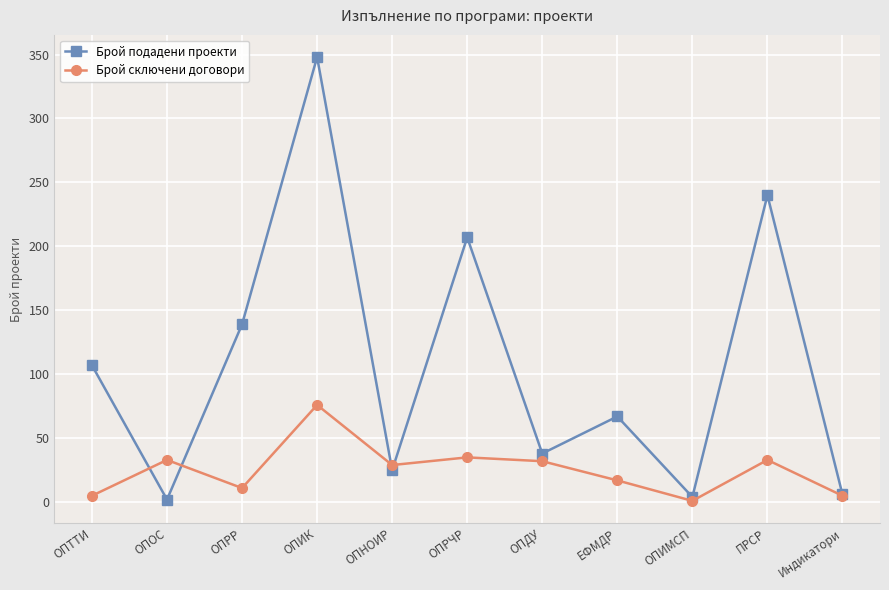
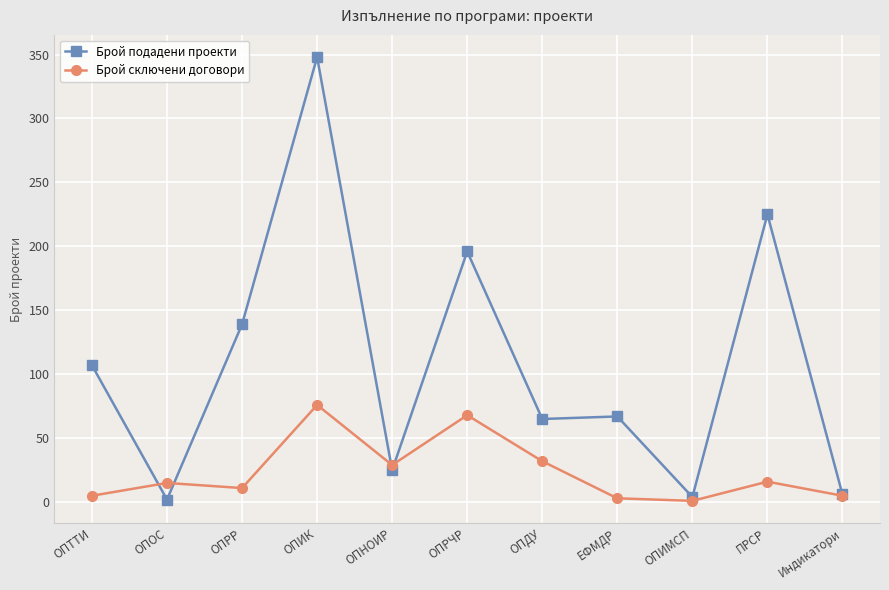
Брой сключени договори, ОПОС: 33 -> 15
Брой подадени проекти, ОПРЧР: 207 -> 196
Брой сключени договори, ОПРЧР: 35 -> 68
Брой подадени проекти, ОПДУ: 38 -> 65
Брой сключени договори, ЕФМДР: 17 -> 3
Брой подадени проекти, ПРСР: 240 -> 225
Брой сключени договори, ПРСР: 33 -> 16
